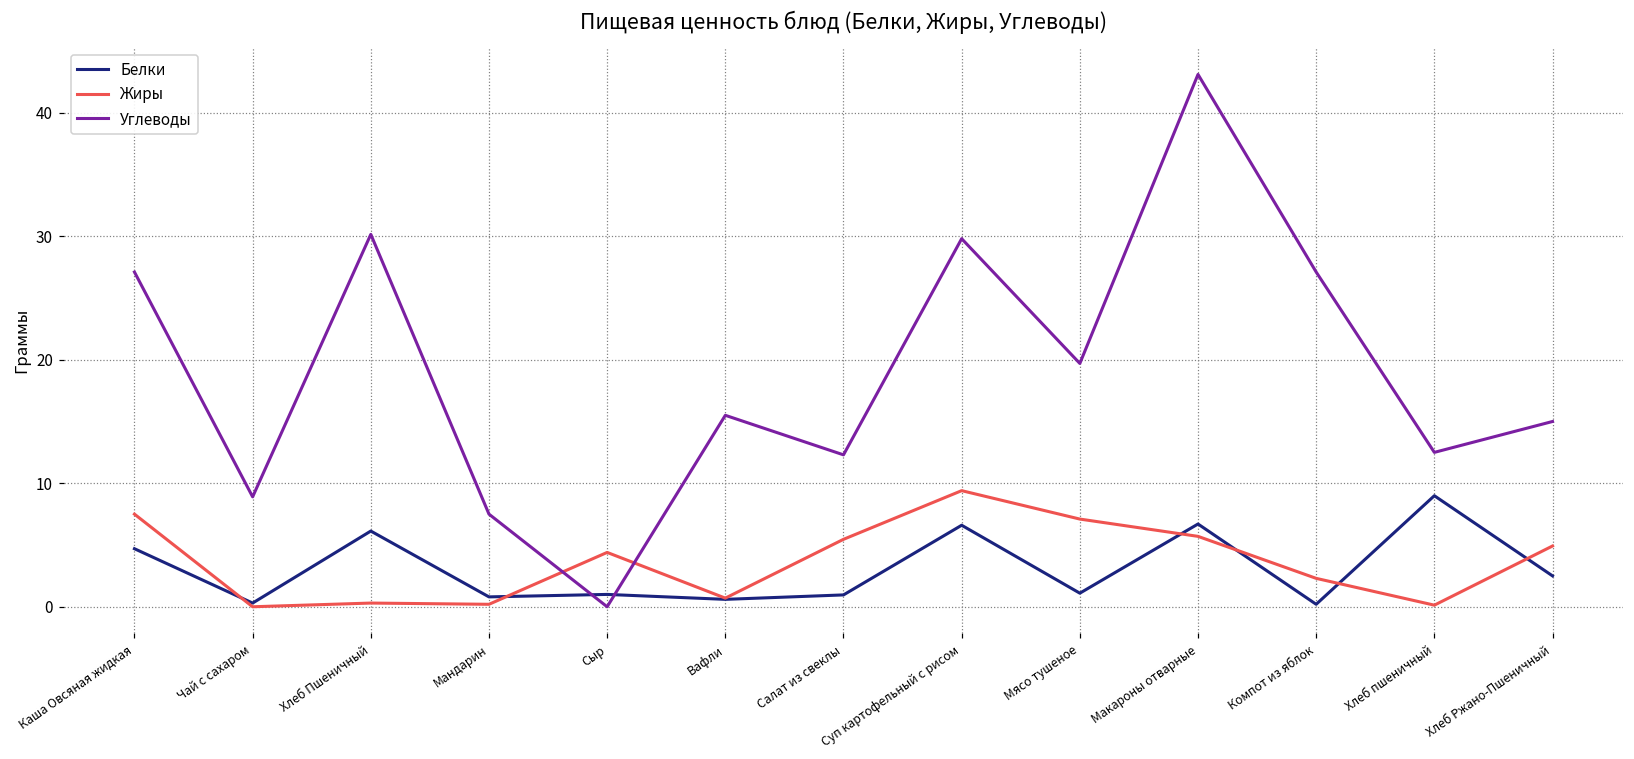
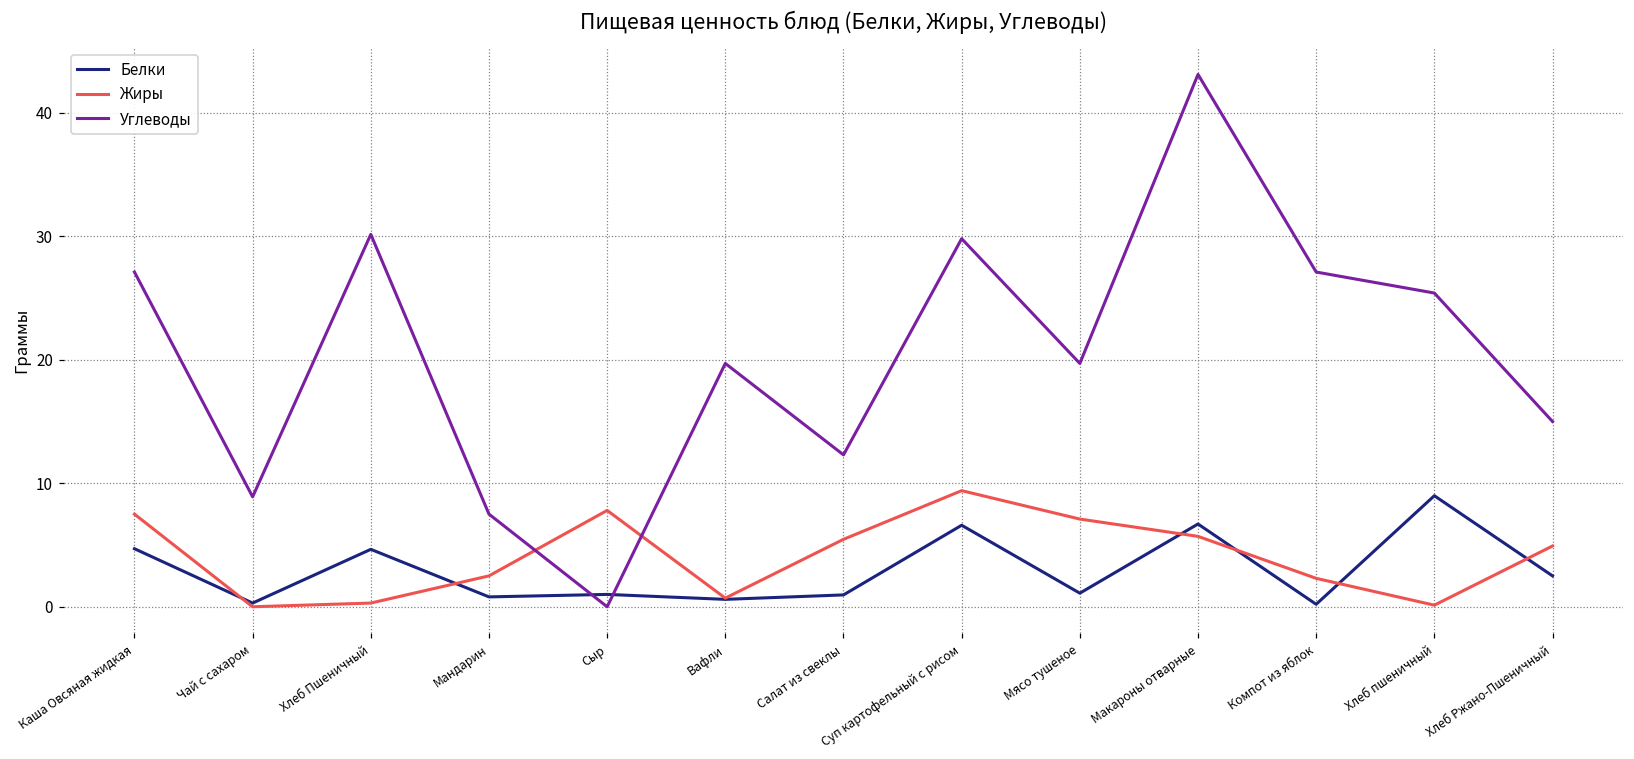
Белки, Хлеб Пшеничный: 6.1 -> 4.7
Жиры, Мандарин: 0.2 -> 2.5
Жиры, Сыр: 4.4 -> 7.8
Углеводы, Вафли: 15.5 -> 19.7
Углеводы, Хлеб пшеничный: 12.5 -> 25.4
